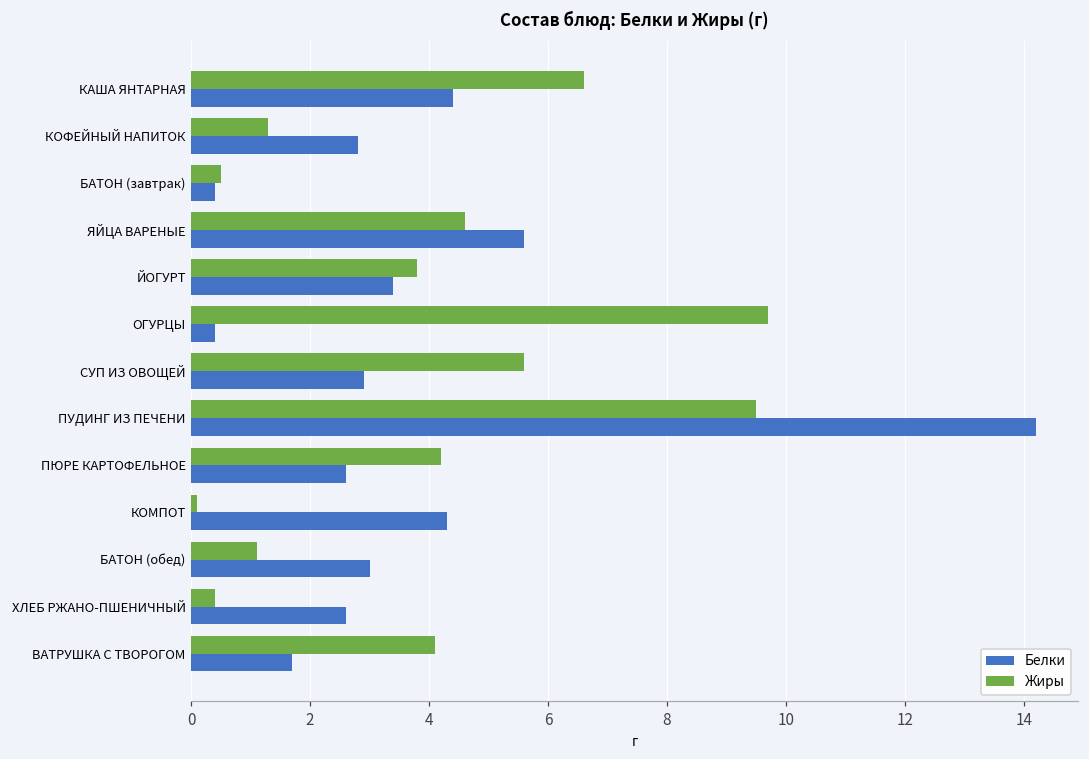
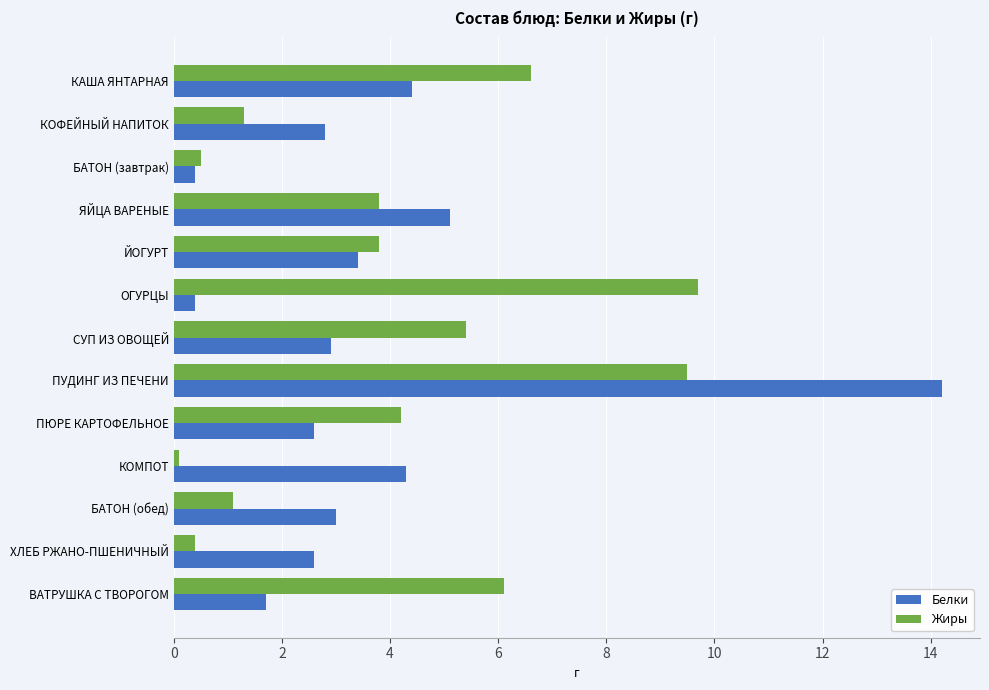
Жиры, ЯЙЦА ВАРЕНЫЕ: 4.6 -> 3.8
Белки, ЯЙЦА ВАРЕНЫЕ: 5.6 -> 5.1
Жиры, СУП ИЗ ОВОЩЕЙ: 5.6 -> 5.4
Жиры, ВАТРУШКА С ТВОРОГОМ: 4.1 -> 6.1
